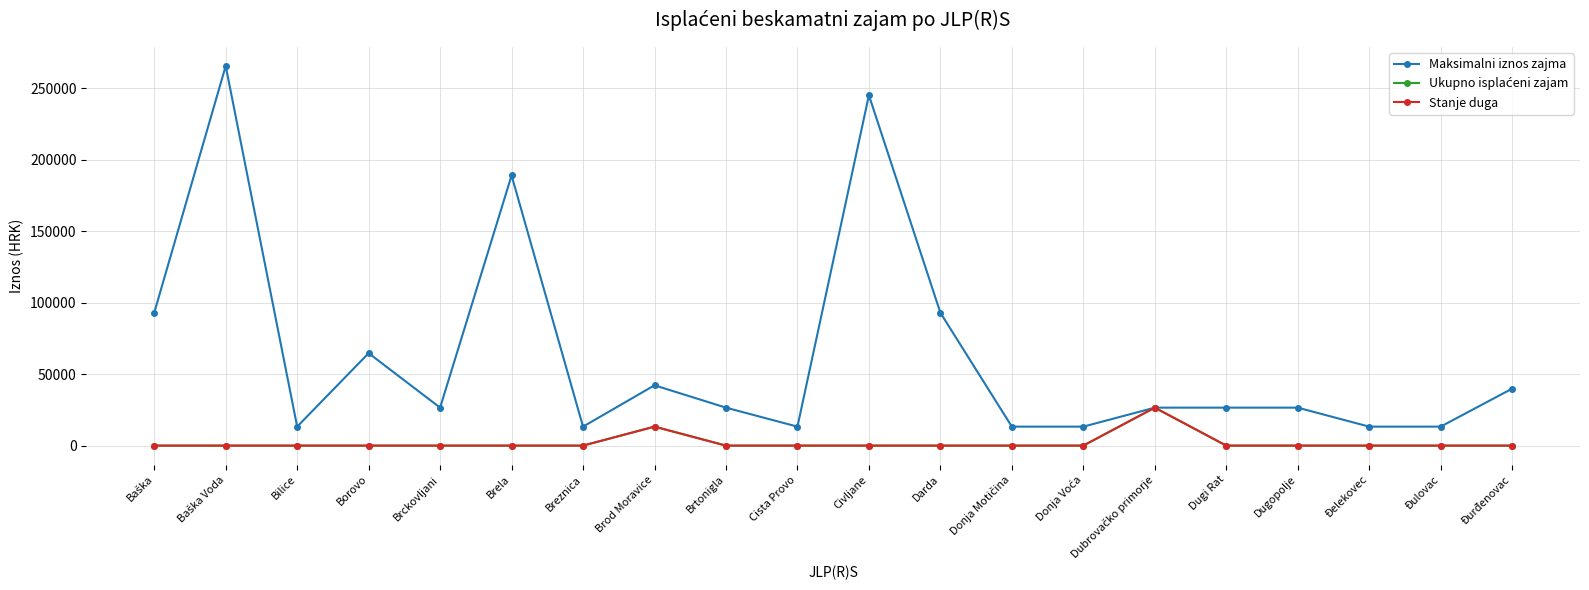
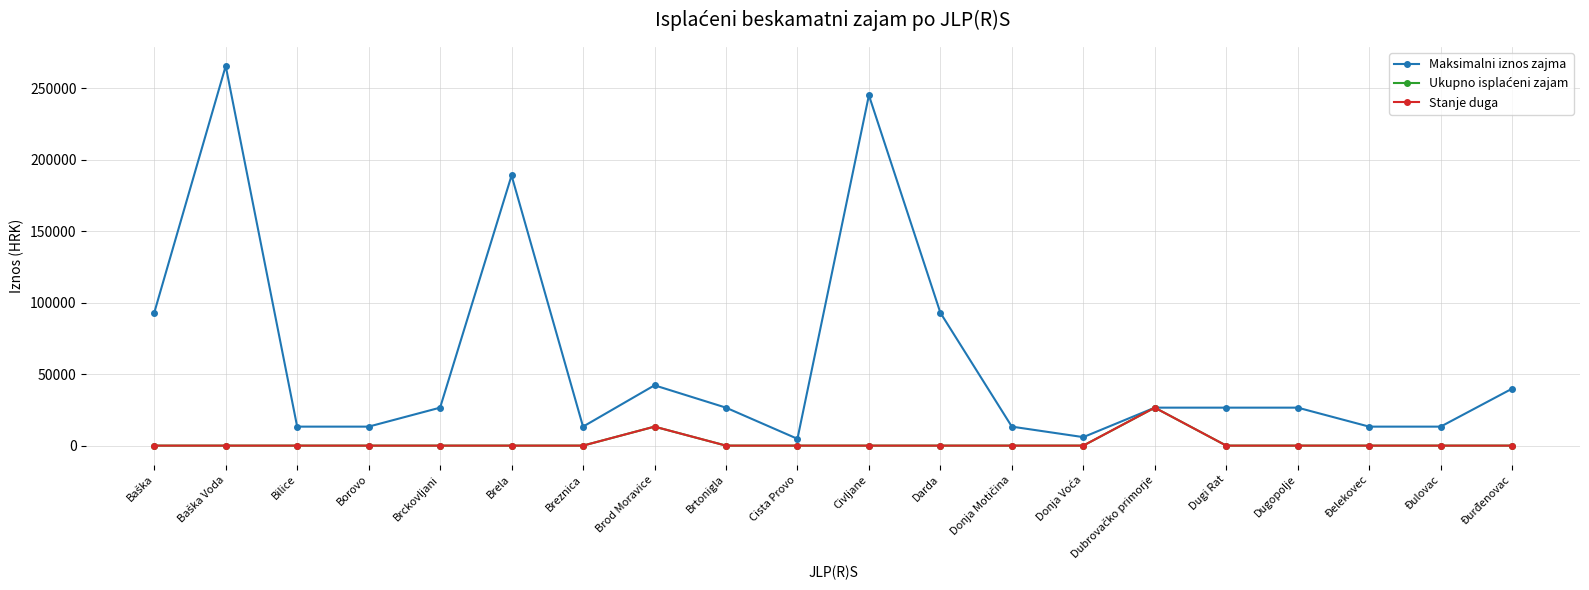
Maksimalni iznos zajma, Borovo: 65000 -> 13000
Maksimalni iznos zajma, Cista Provo: 13000 -> 5000
Maksimalni iznos zajma, Donja Voća: 13000 -> 6000
